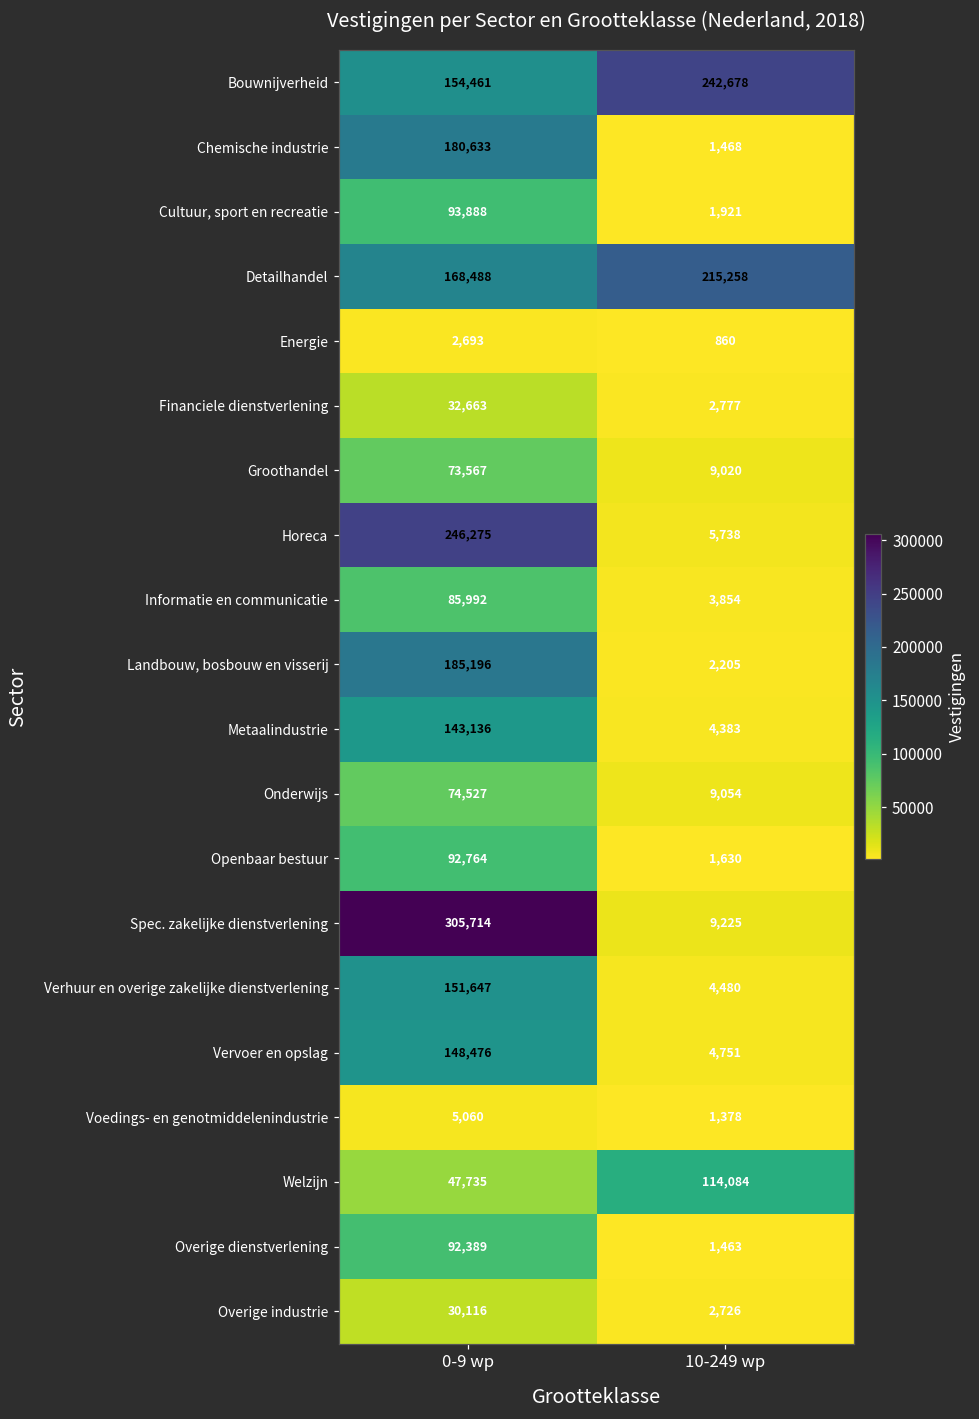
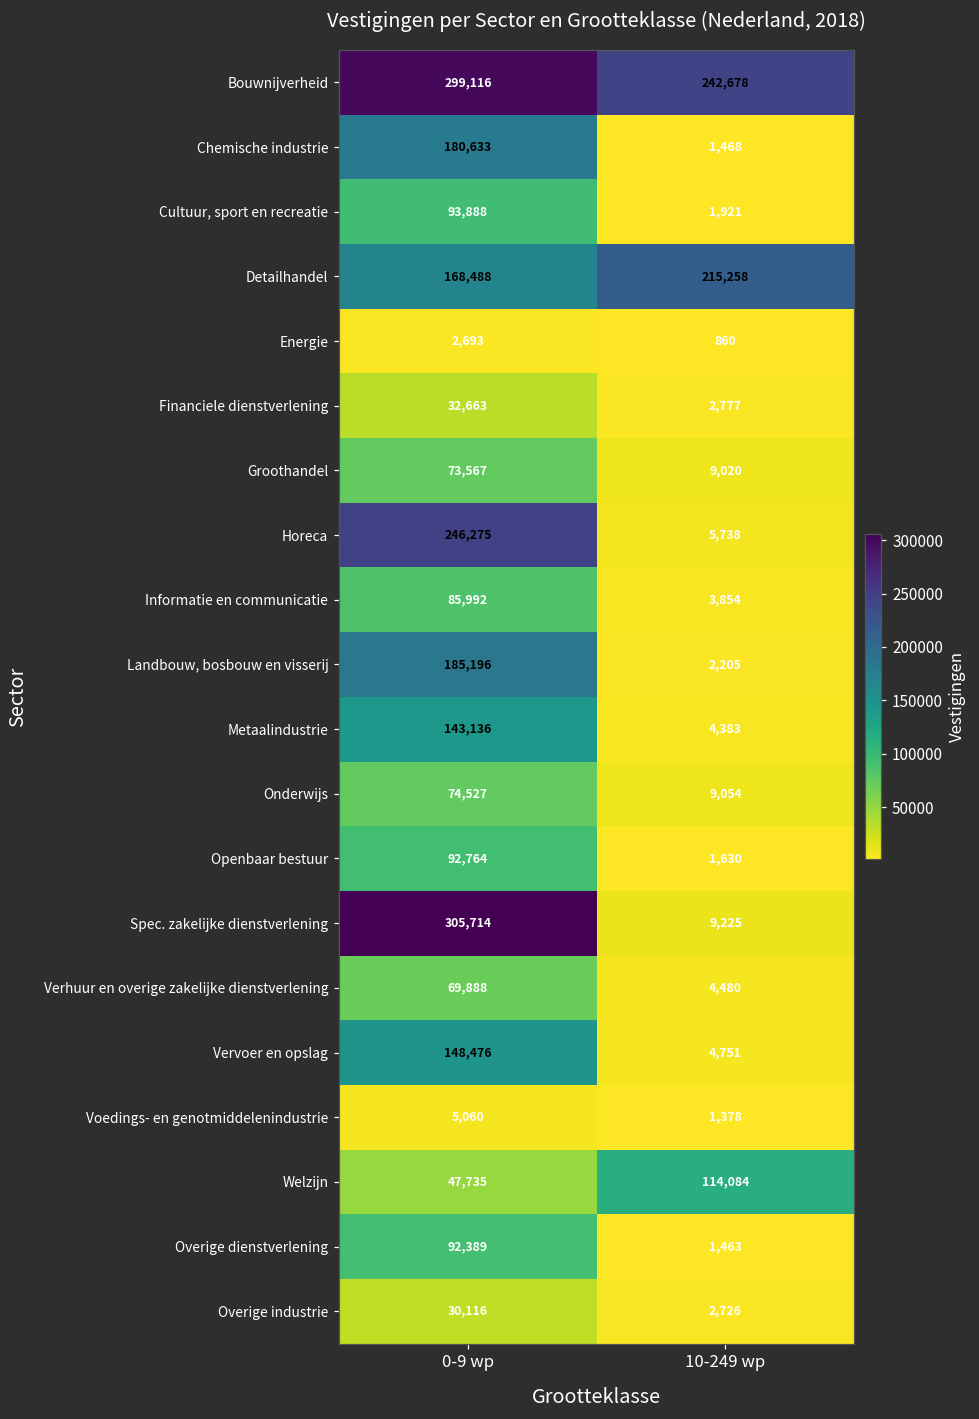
Bouwnijverheid, 0-9 wp: 154,461 -> 299,116
Verhuur en overige zakelijke dienstverlening, 0-9 wp: 151,647 -> 69,888
